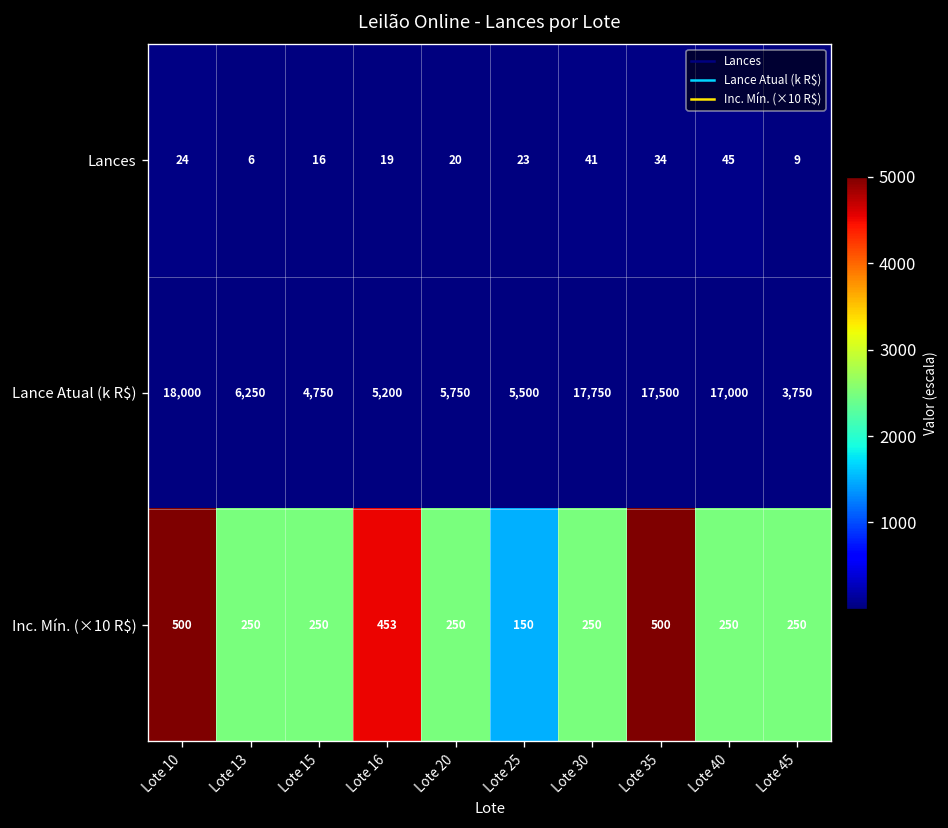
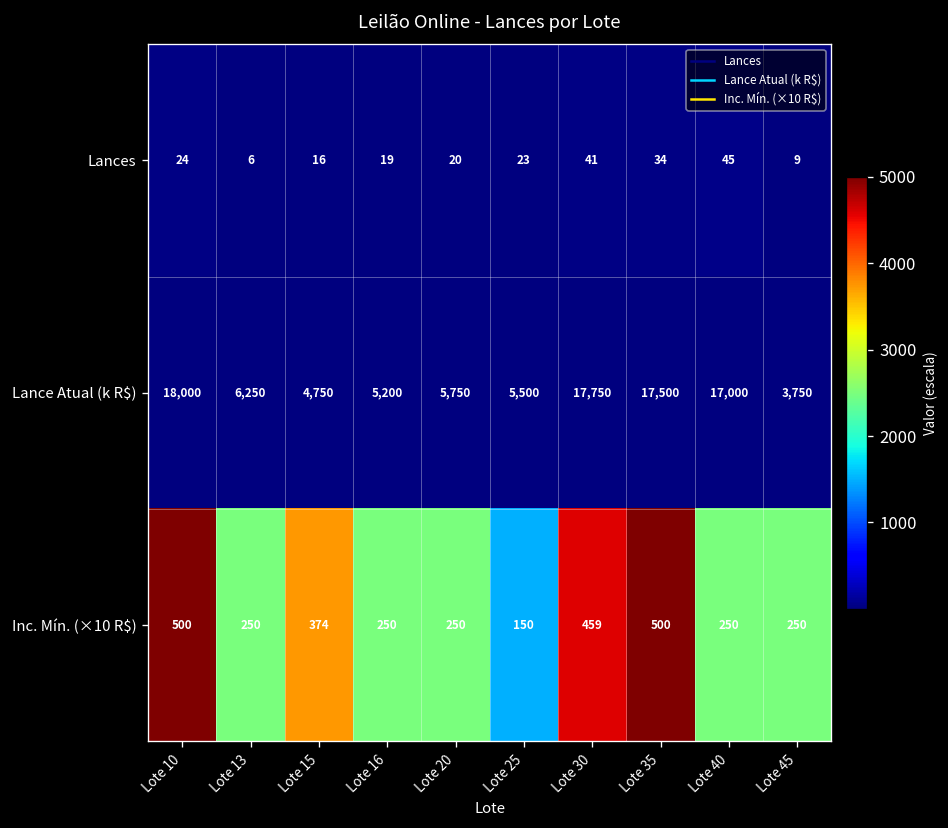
Inc. Mín. (×10 R$), Lote 15: 250 -> 374
Inc. Mín. (×10 R$), Lote 16: 453 -> 250
Inc. Mín. (×10 R$), Lote 30: 250 -> 459
